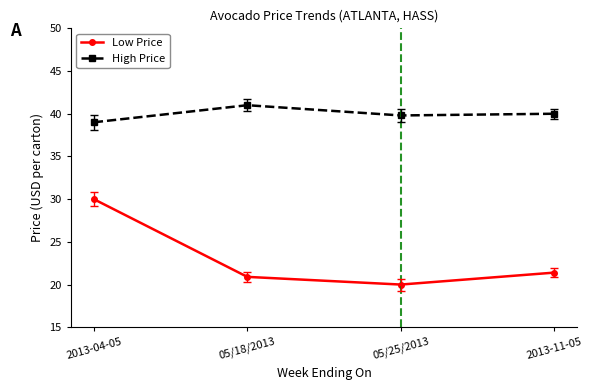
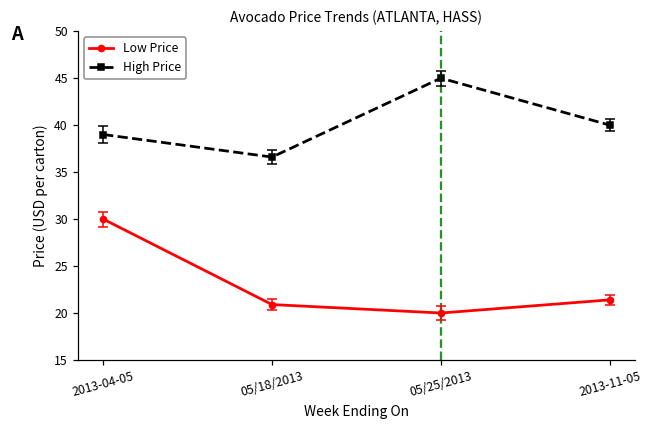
High Price, 05/18/2013: 41 -> 37
High Price, 05/25/2013: 40 -> 45
